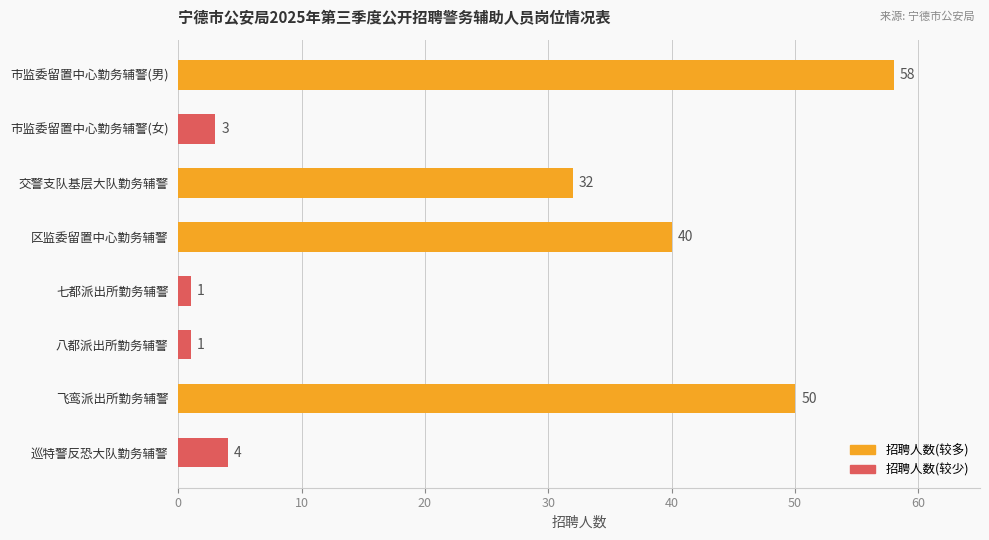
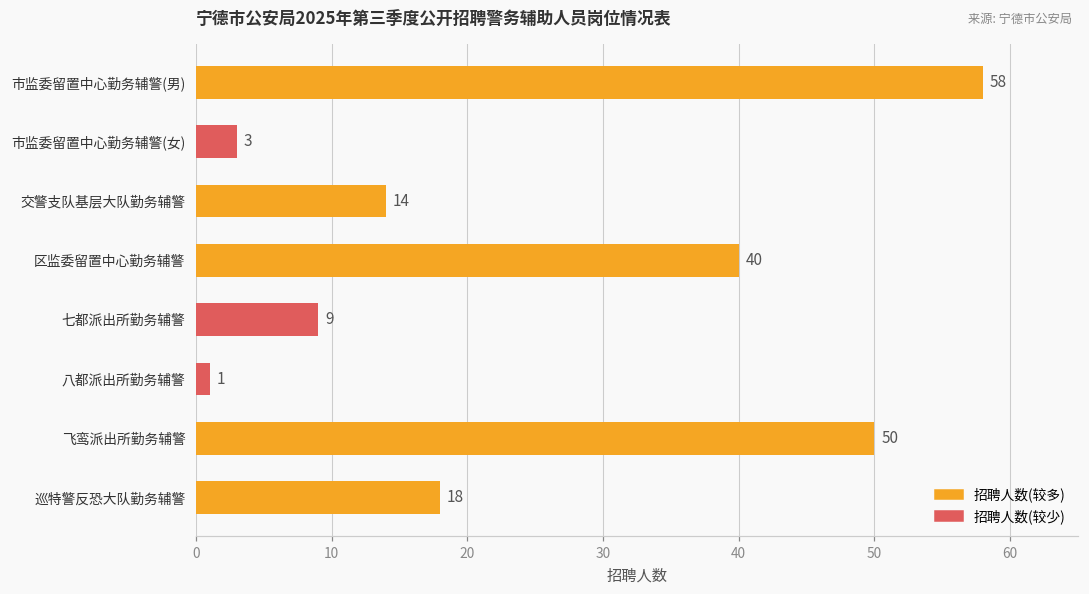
交警支队基层大队勤务辅警: 32 -> 14
七都派出所勤务辅警: 1 -> 9
巡特警反恐大队勤务辅警: 4 -> 18
